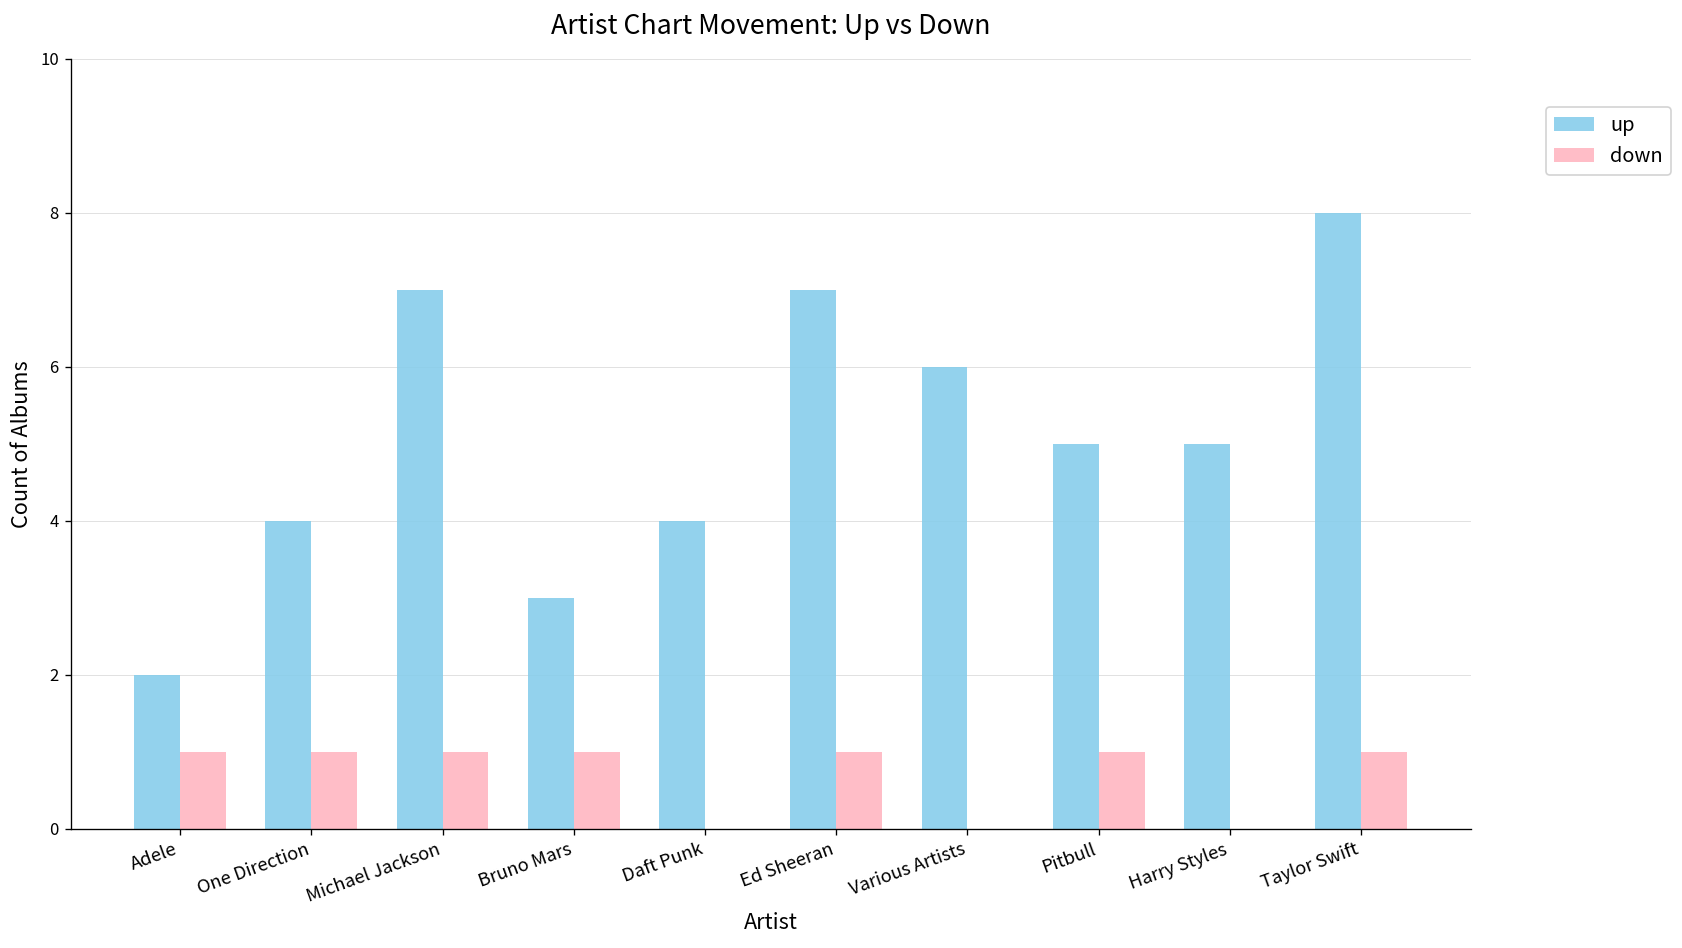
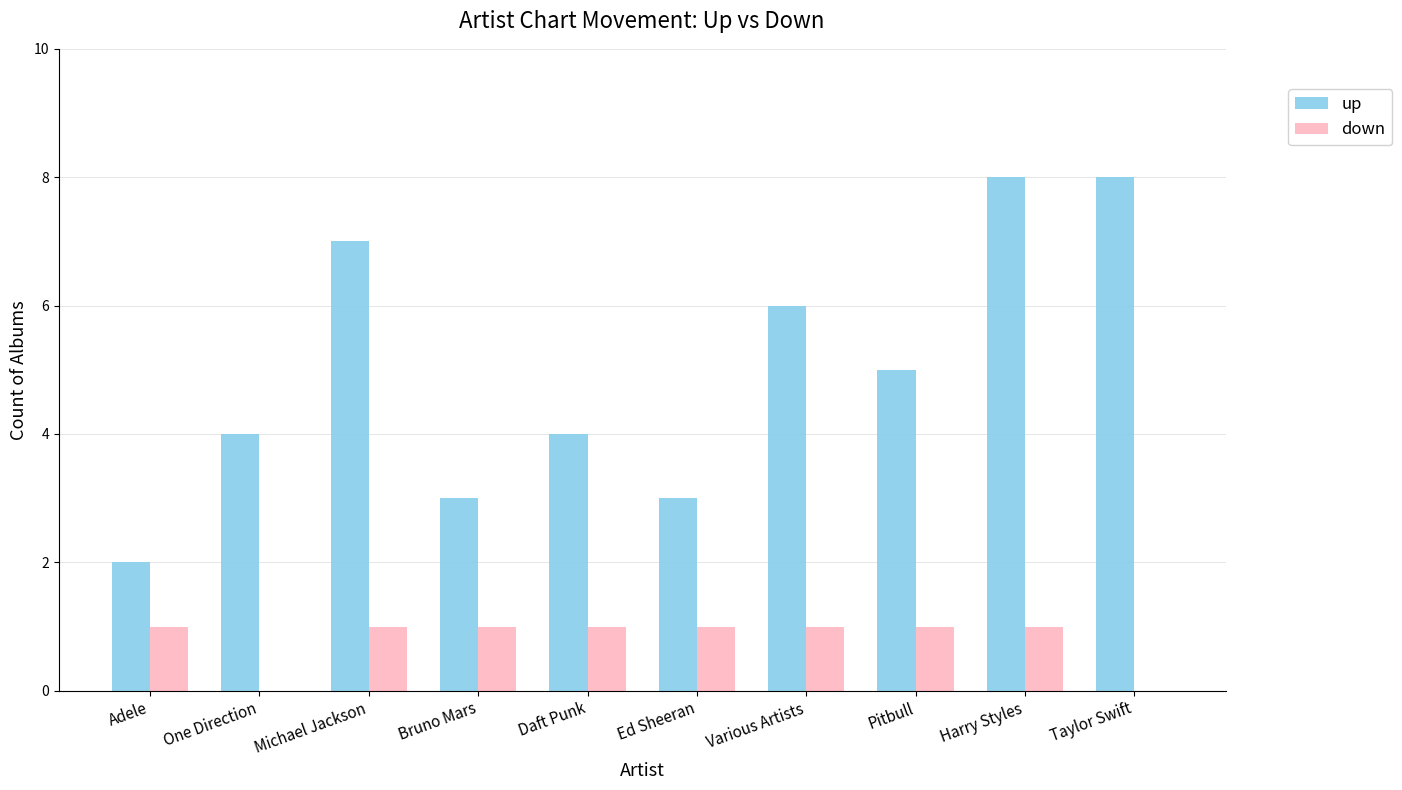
down, One Direction: 1 -> 0
down, Daft Punk: 0 -> 1
up, Ed Sheeran: 7 -> 3
down, Various Artists: 0 -> 1
up, Harry Styles: 5 -> 8
down, Harry Styles: 0 -> 1
down, Taylor Swift: 1 -> 0
